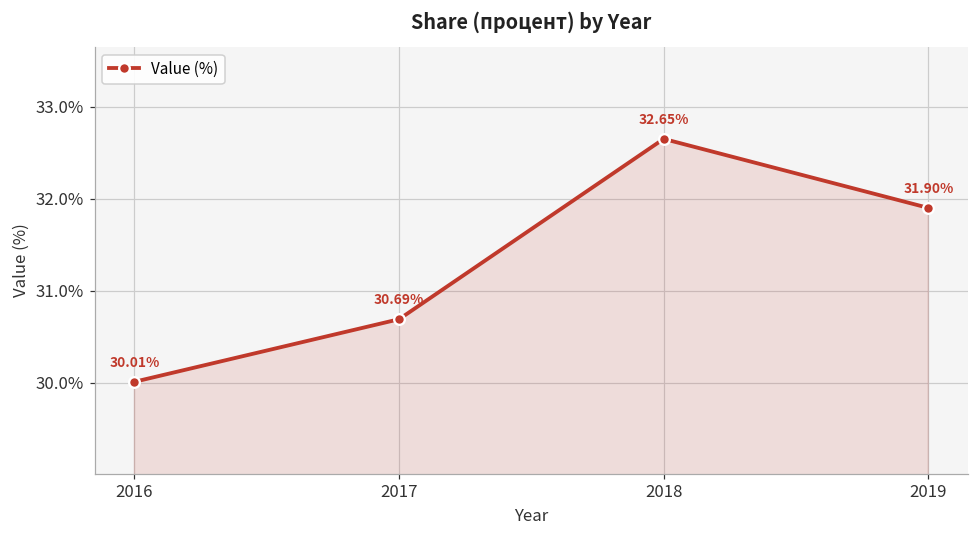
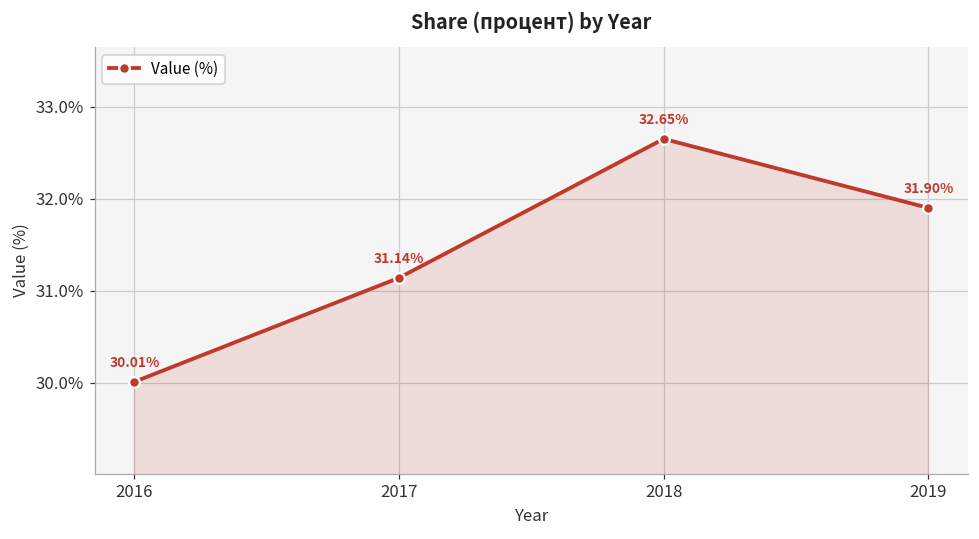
2017: 30.69% -> 31.14%
